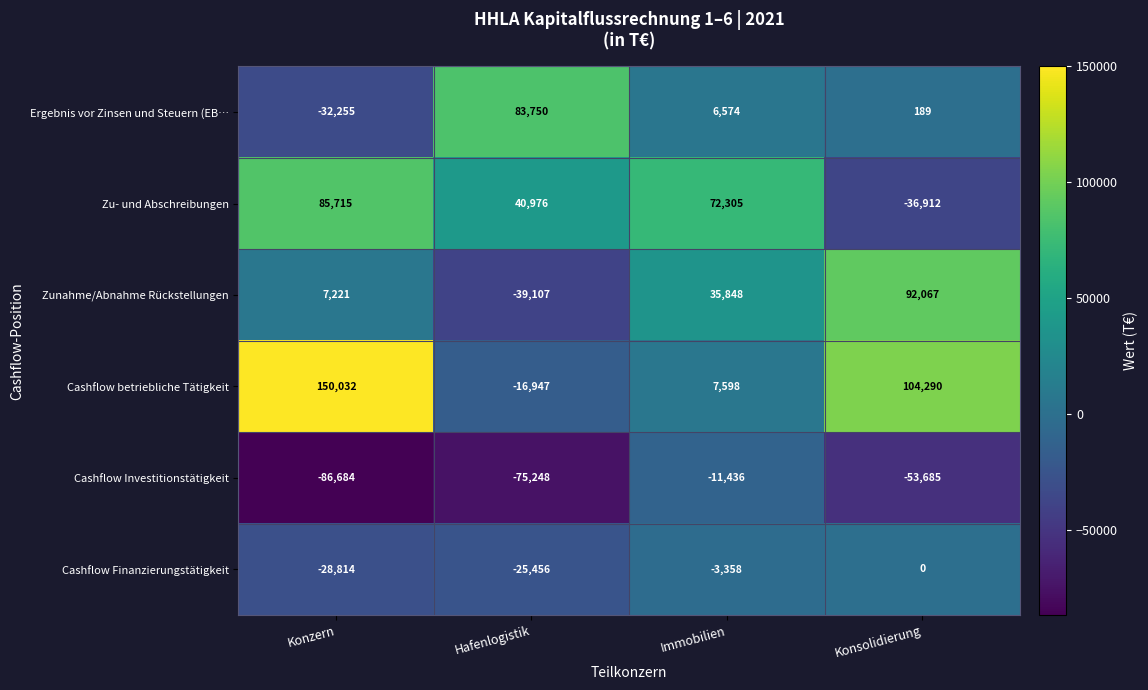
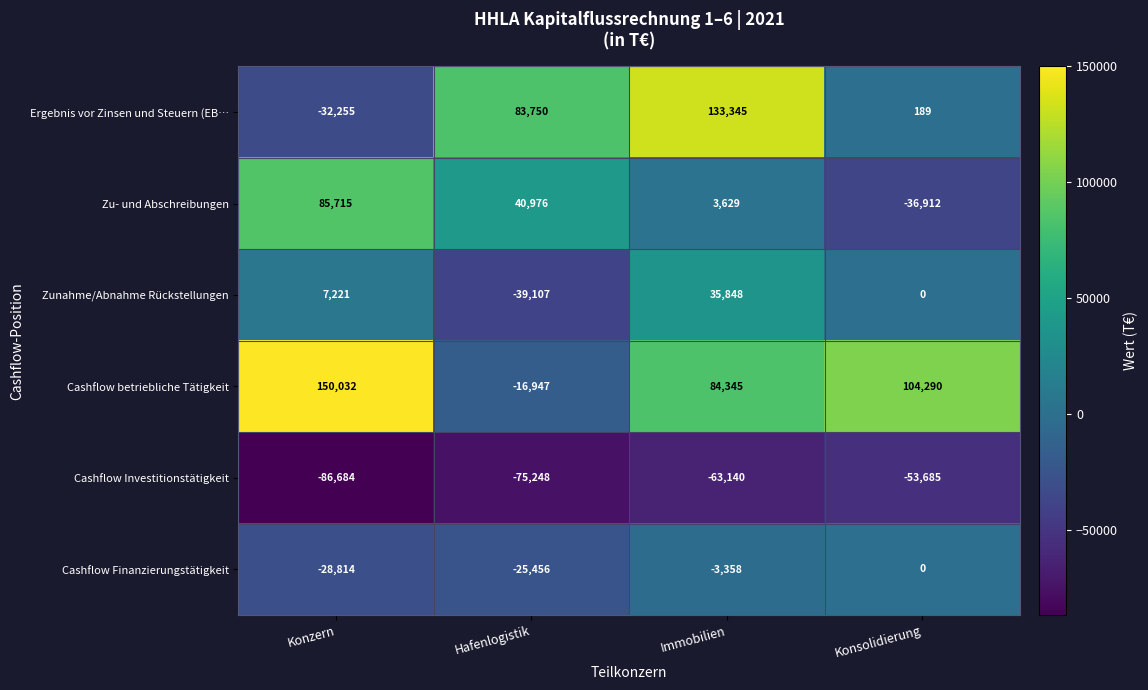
Ergebnis vor Zinsen und Steuern (EB…, Immobilien: 6,574 -> 133,345
Zu- und Abschreibungen, Immobilien: 72,305 -> 3,629
Zunahme/Abnahme Rückstellungen, Konsolidierung: 92,067 -> 0
Cashflow betriebliche Tätigkeit, Immobilien: 7,598 -> 84,345
Cashflow Investitionstätigkeit, Immobilien: -11,436 -> -63,140
